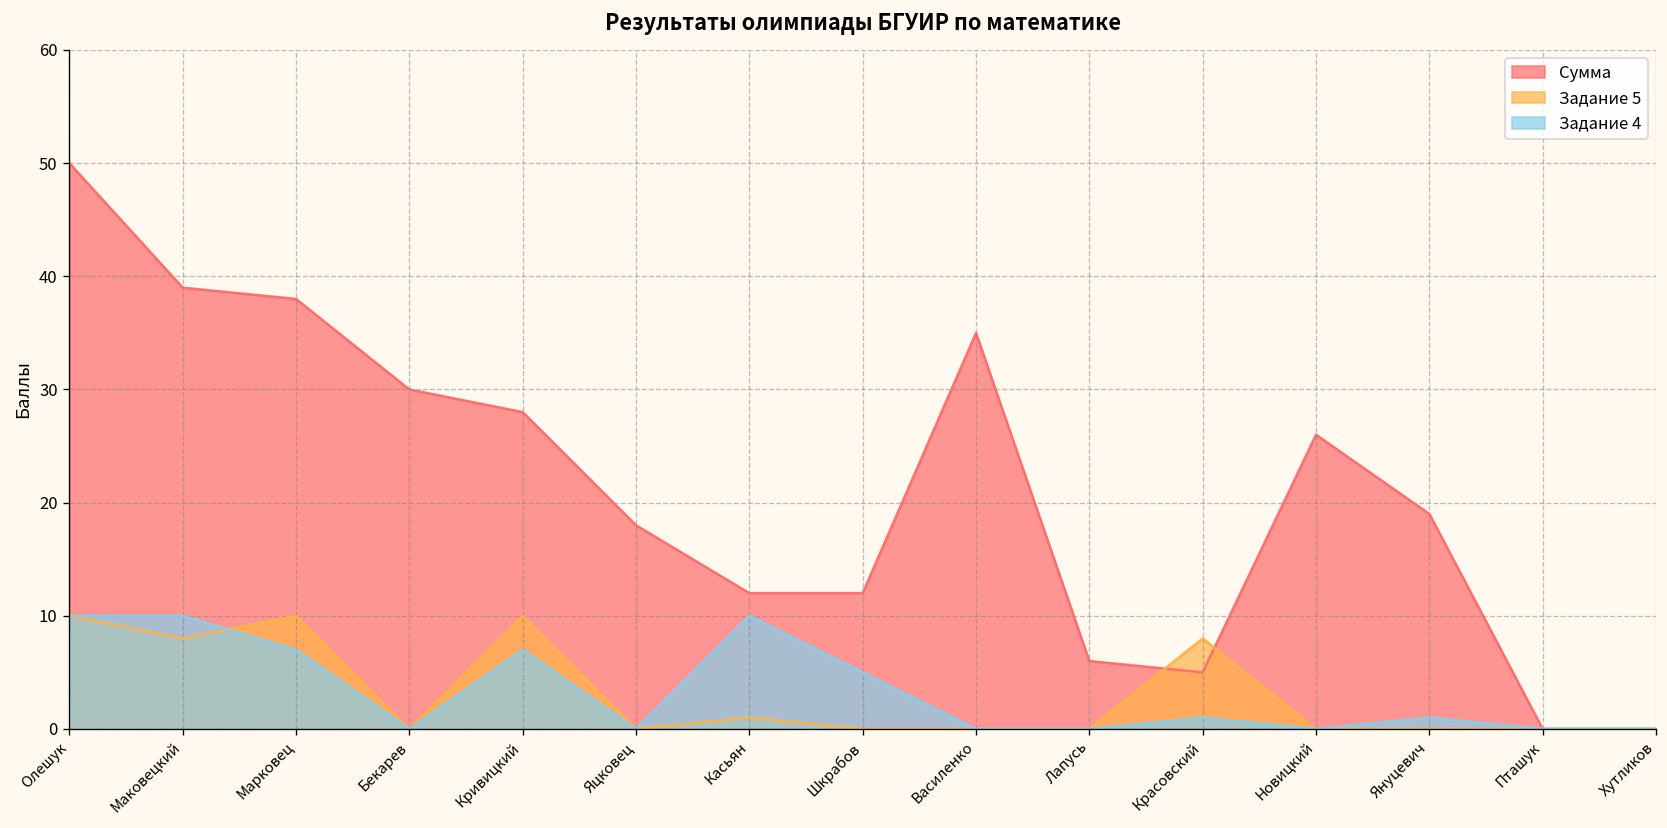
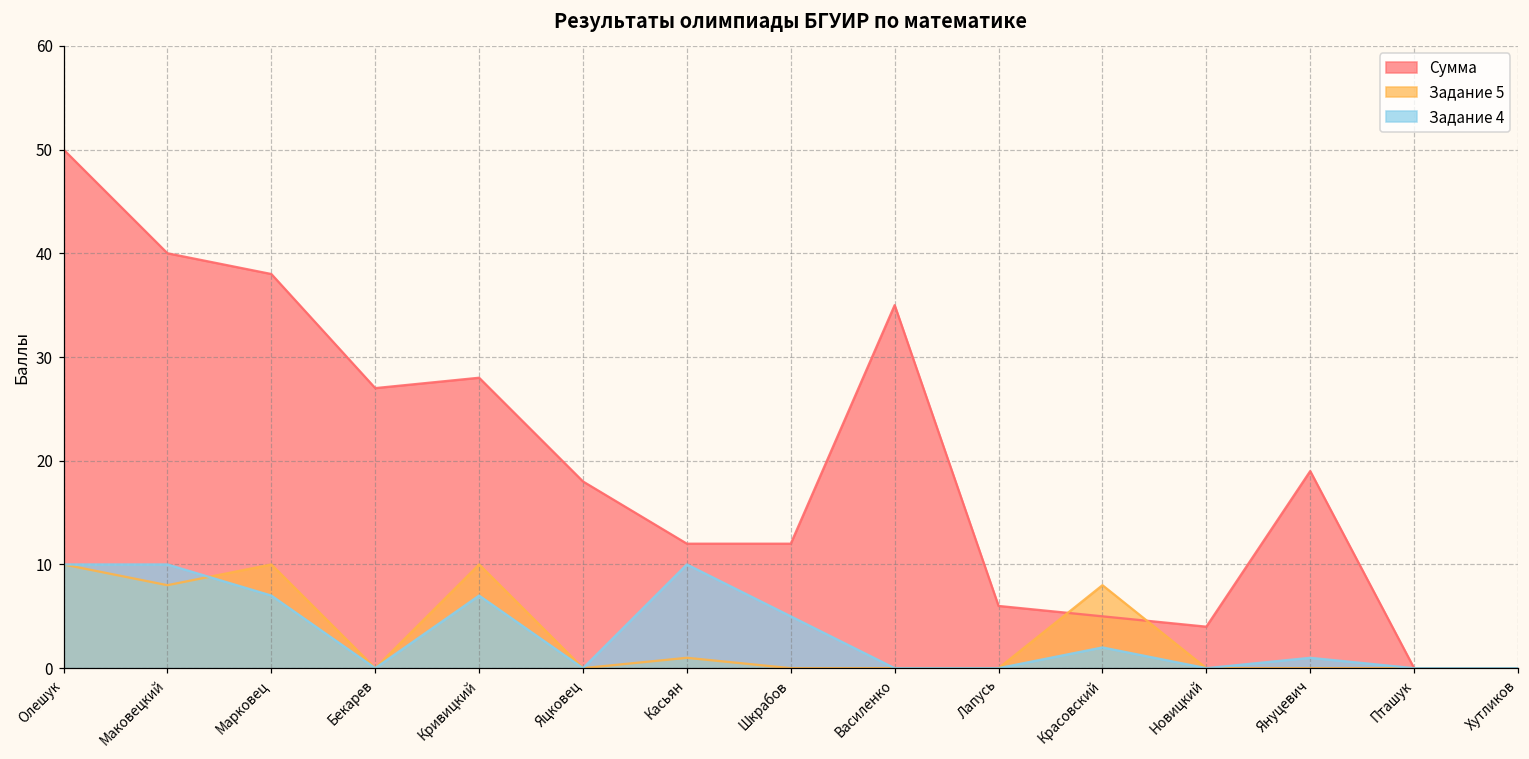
Сумма, Маковецкий: 39 -> 40
Сумма, Бекарев: 30 -> 27
Задание 4, Красовский: 1 -> 2
Сумма, Новицкий: 26 -> 4
